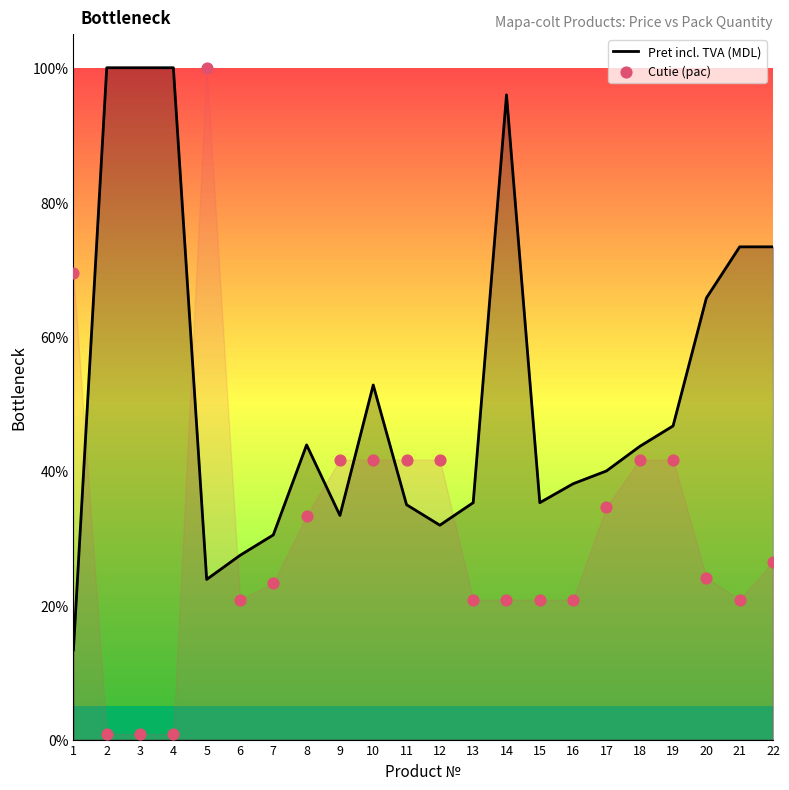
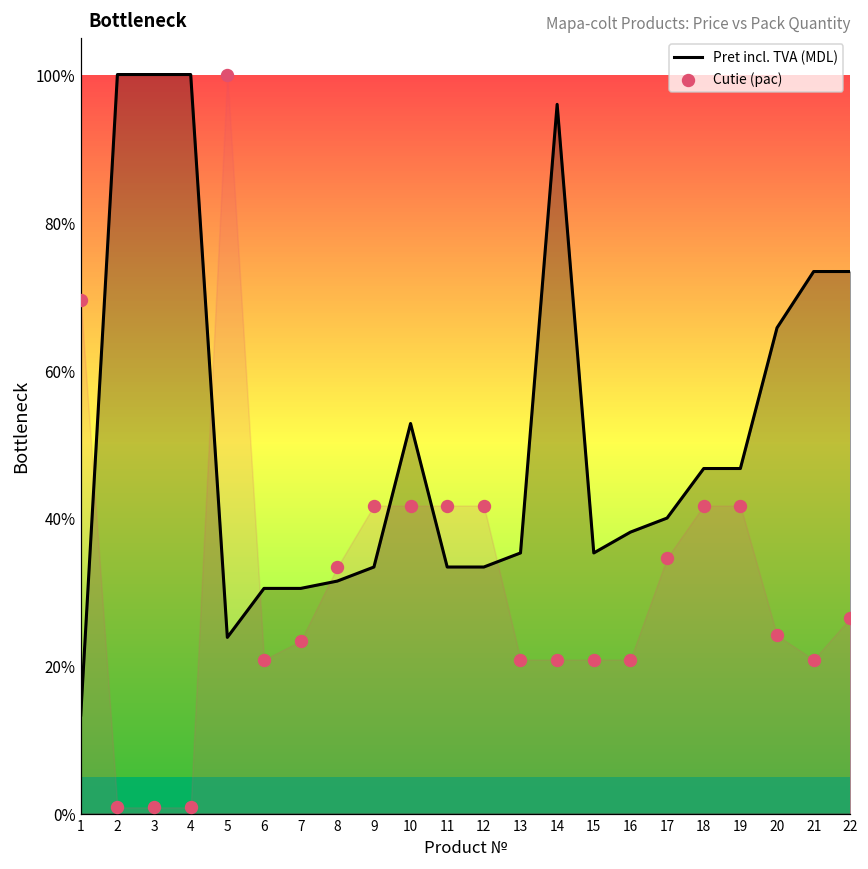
Pret incl. TVA (MDL), 6: 27% -> 30%
Pret incl. TVA (MDL), 8: 44% -> 31%
Pret incl. TVA (MDL), 11: 35% -> 33%
Pret incl. TVA (MDL), 12: 32% -> 33%
Pret incl. TVA (MDL), 18: 44% -> 47%
